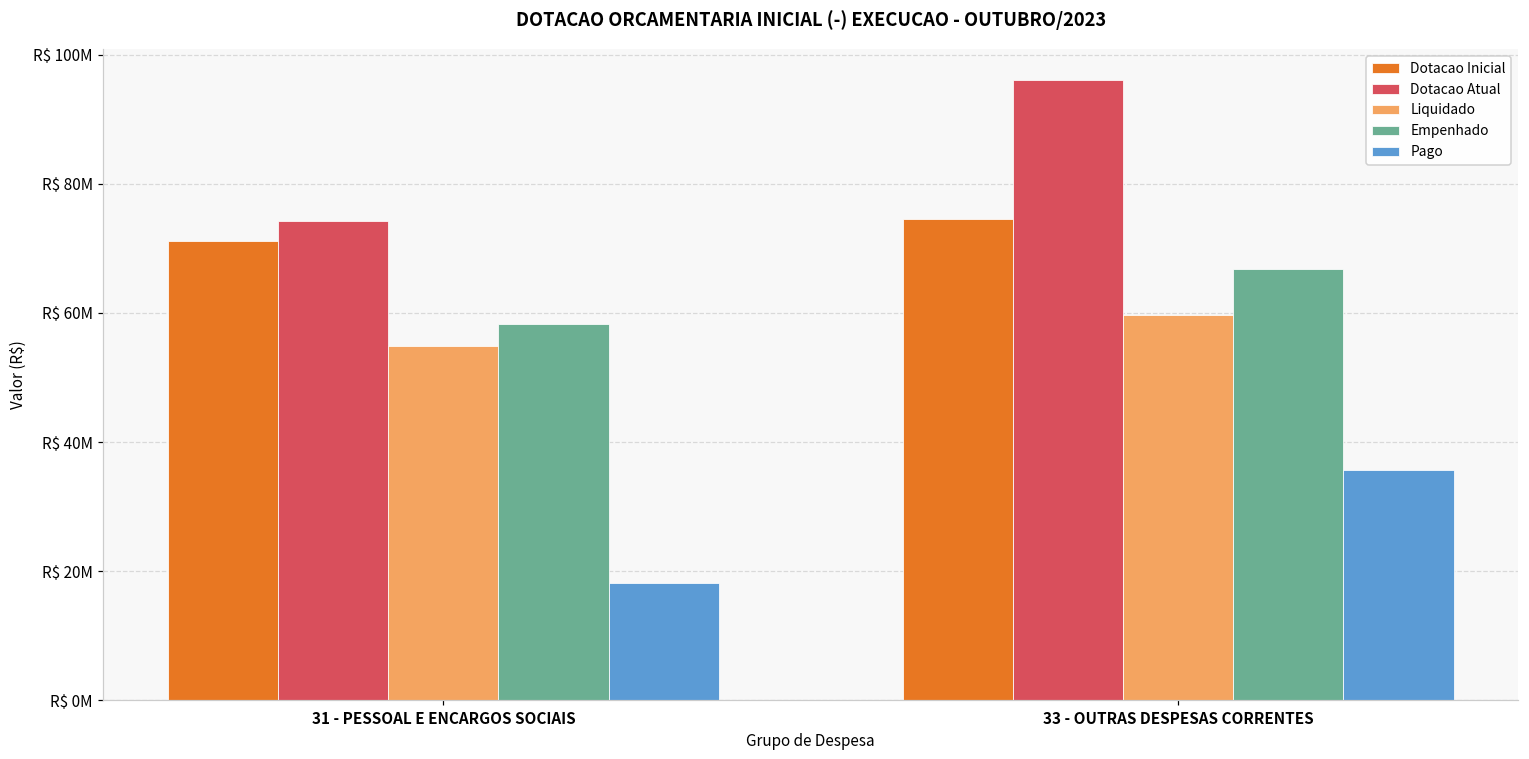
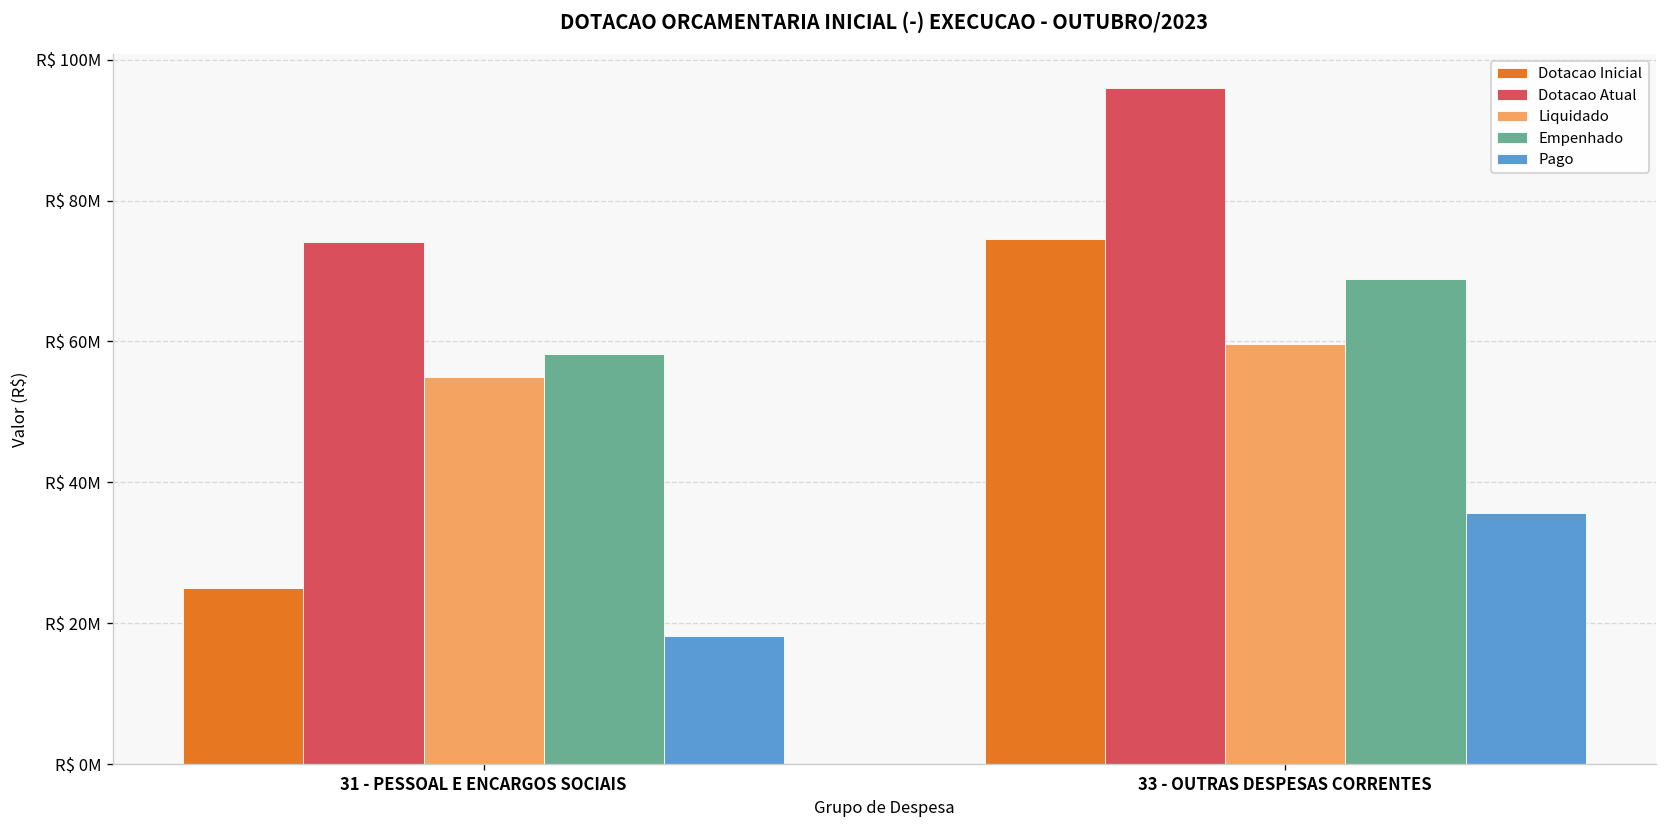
Dotacao Inicial, 31 - PESSOAL E ENCARGOS SOCIAIS: R$ 71000000 -> R$ 25000000
Empenhado, 33 - OUTRAS DESPESAS CORRENTES: R$ 67000000 -> R$ 69000000
